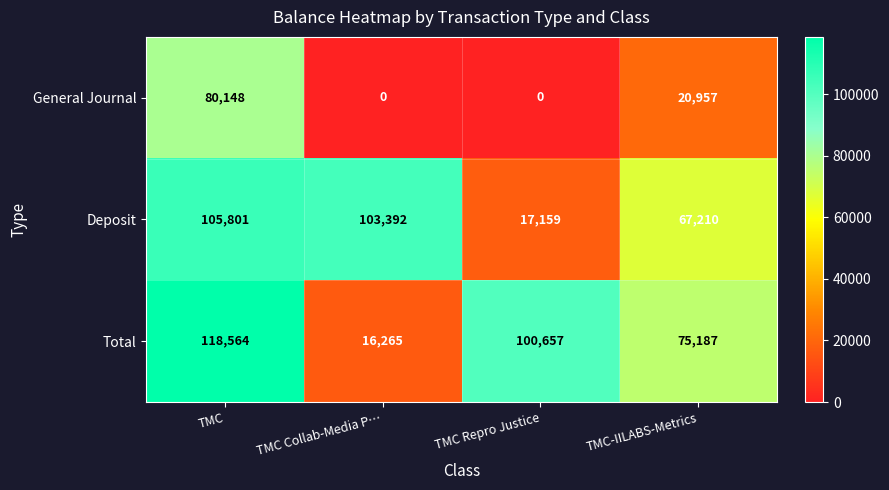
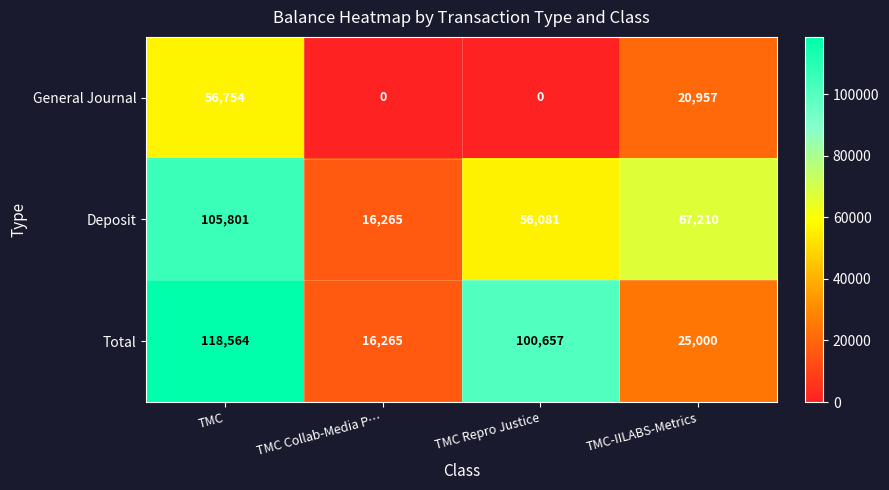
General Journal, TMC: 80,148 -> 56,754
Deposit, TMC Collab-Media P…: 103,392 -> 16,265
Deposit, TMC Repro Justice: 17,159 -> 56,081
Total, TMC-IILABS-Metrics: 75,187 -> 25,000
